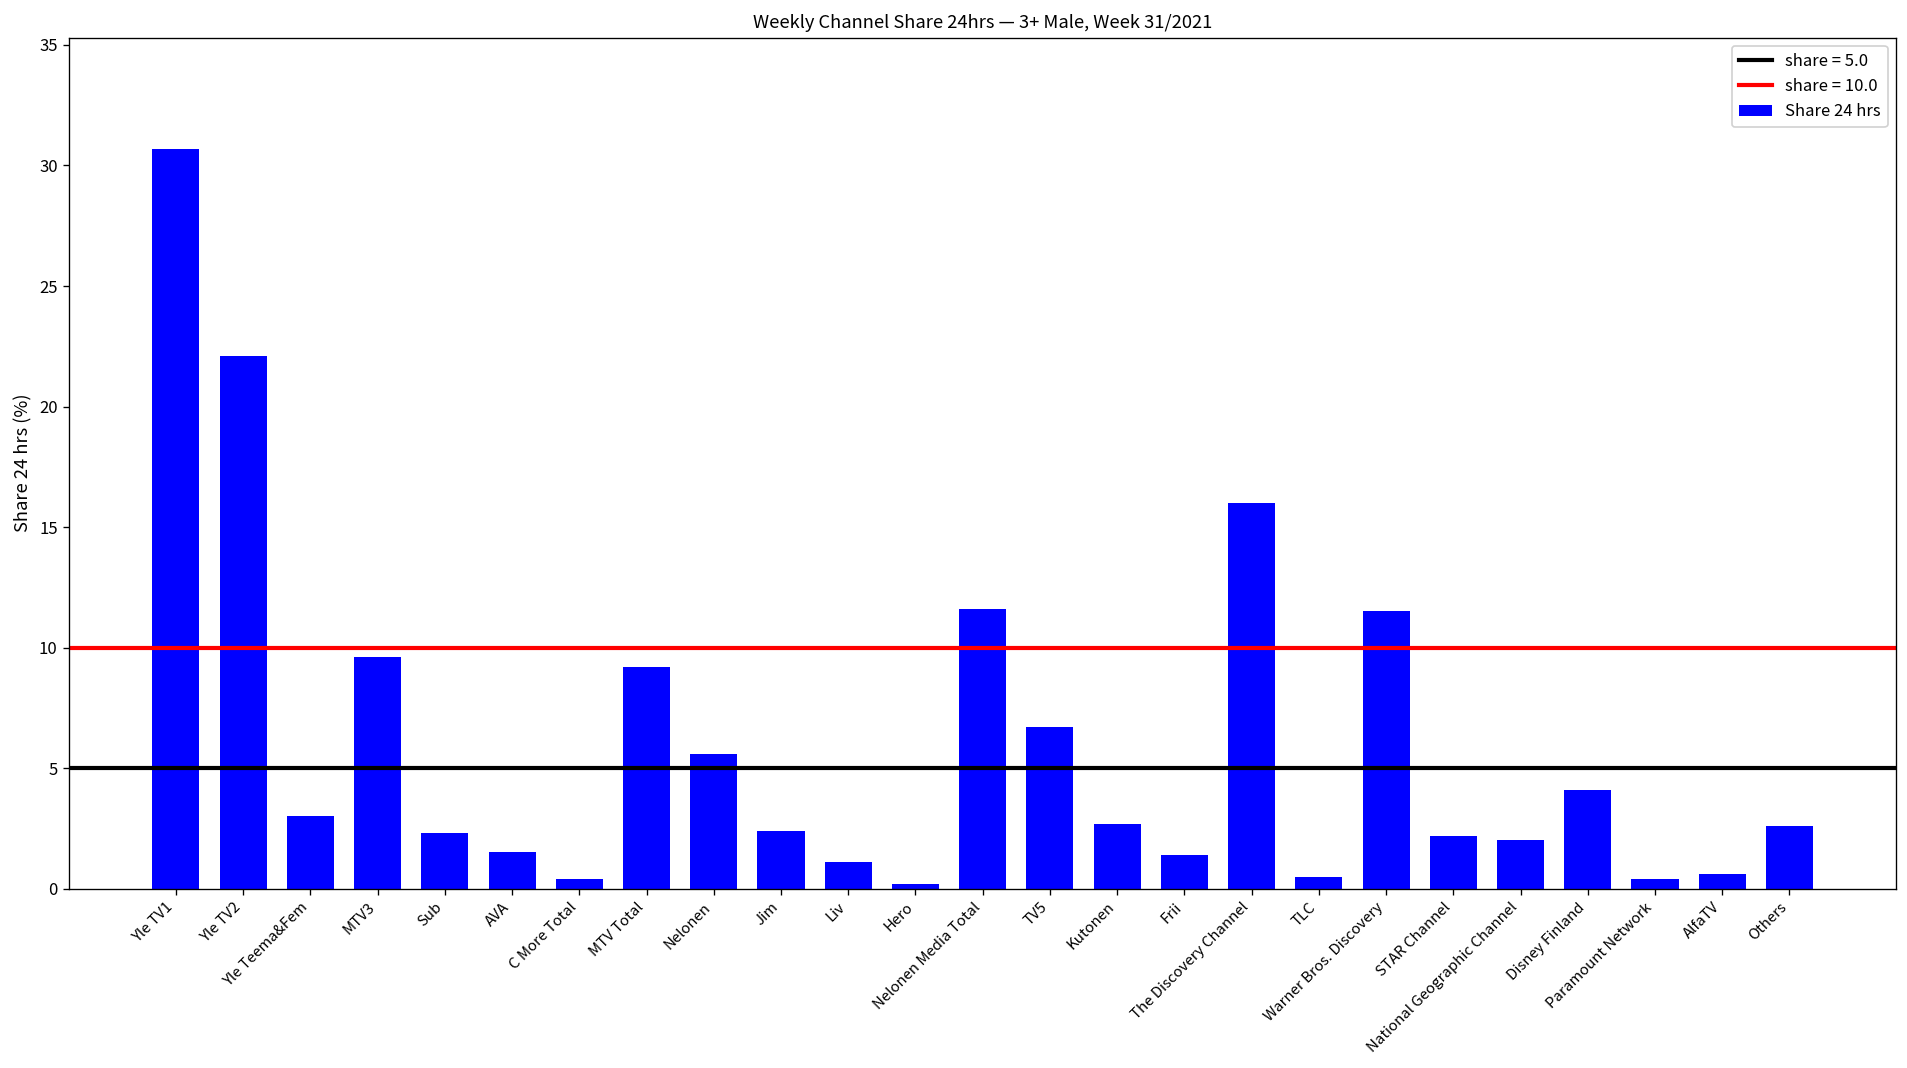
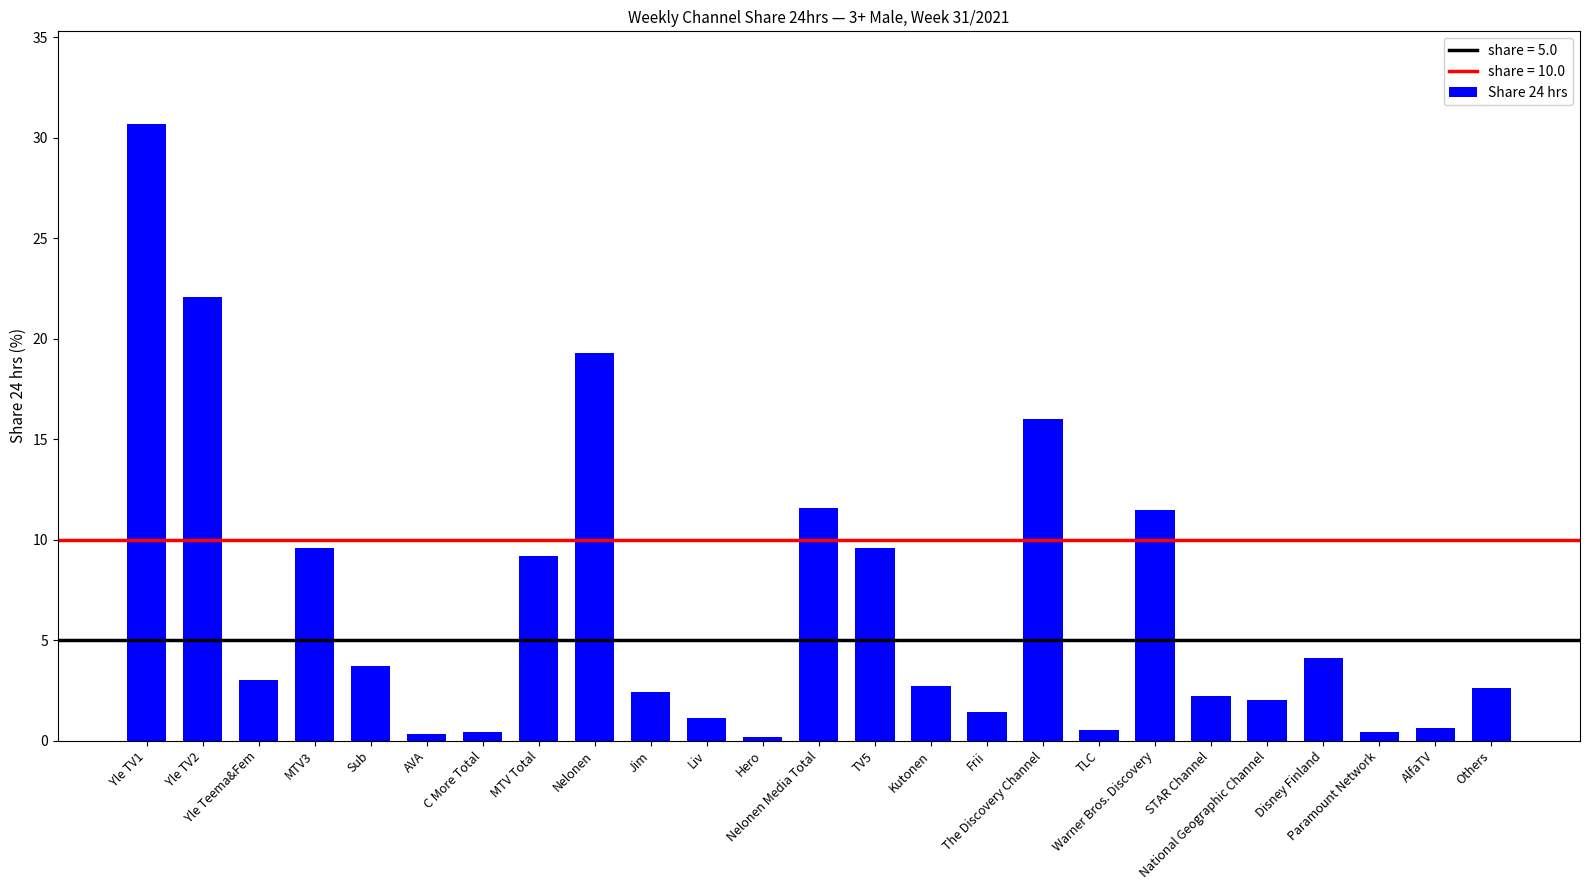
Sub: 2.3 -> 3.7
AVA: 1.5 -> 0.3
Nelonen: 5.6 -> 19.3
TV5: 6.7 -> 9.6
